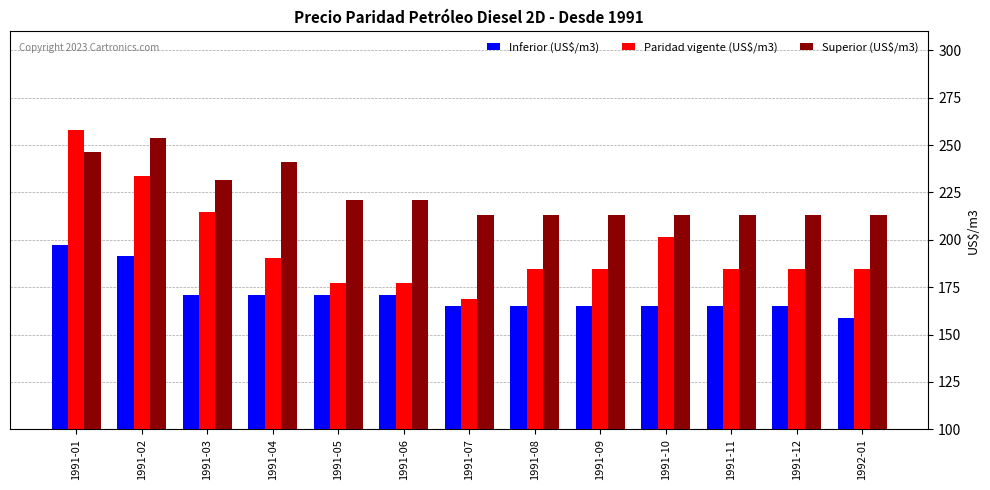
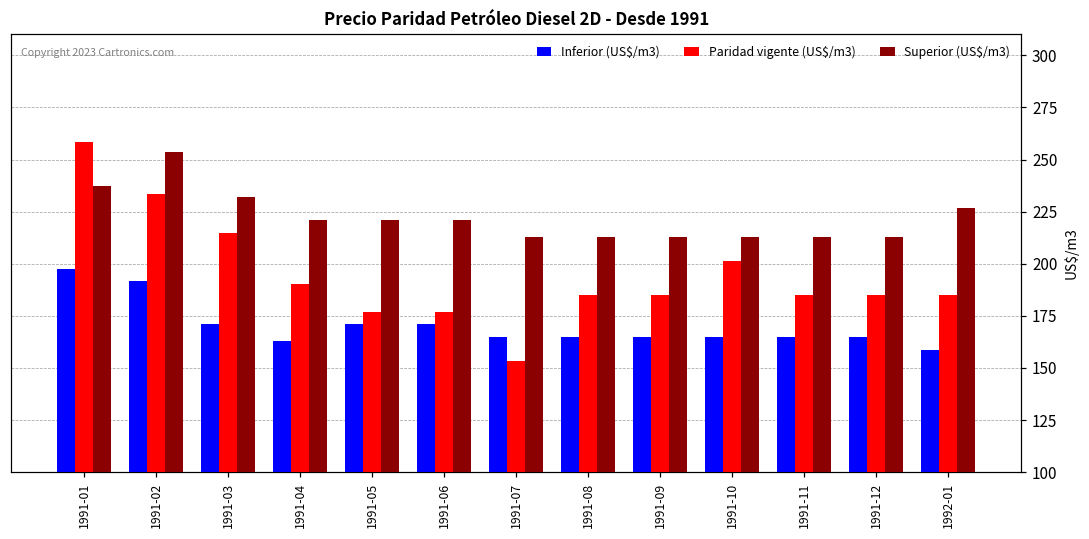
Superior (US$/m3), 1991-01: 246 -> 237
Inferior (US$/m3), 1991-04: 171 -> 163
Superior (US$/m3), 1991-04: 241 -> 221
Paridad vigente (US$/m3), 1991-07: 169 -> 153
Superior (US$/m3), 1992-01: 213 -> 227
